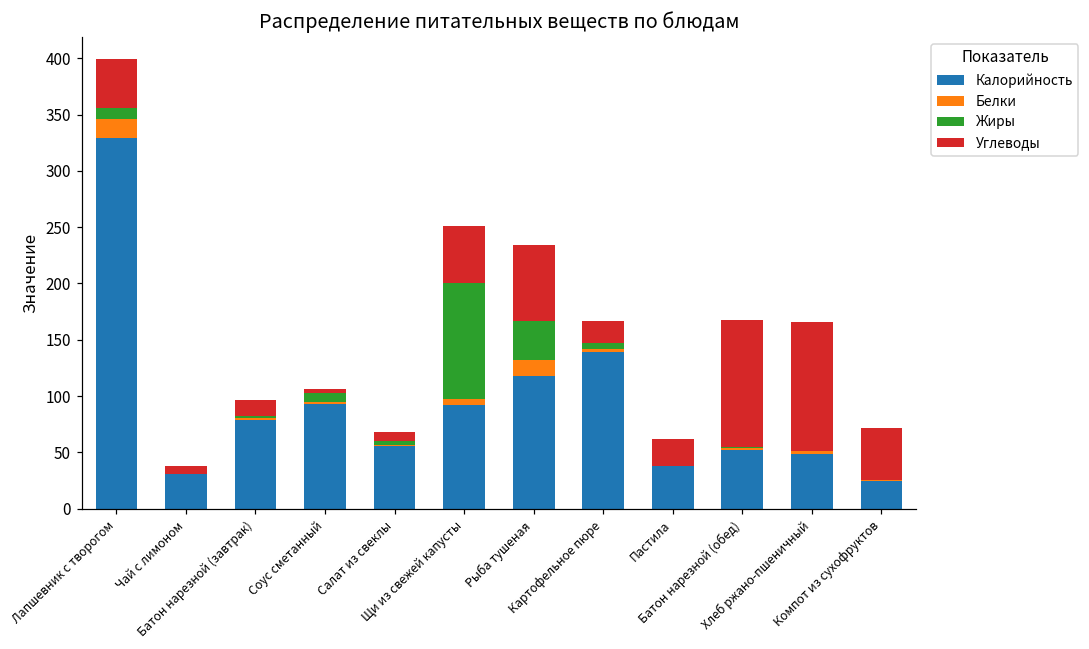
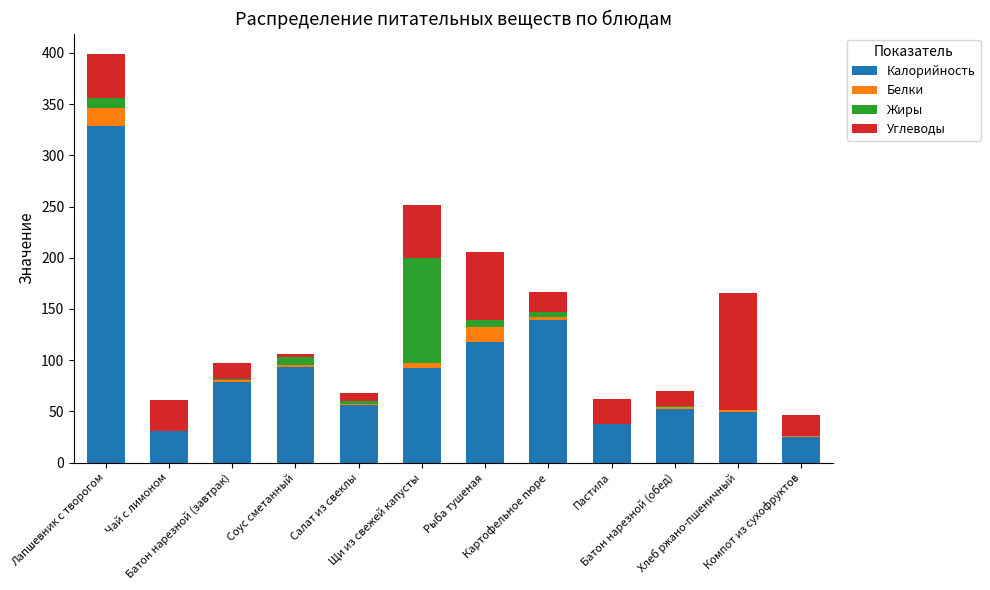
Углеводы, Чай с лимоном: 7 -> 30
Жиры, Рыба тушеная: 35 -> 7
Углеводы, Батон нарезной (обед): 113 -> 15
Углеводы, Компот из сухофруктов: 46 -> 20
